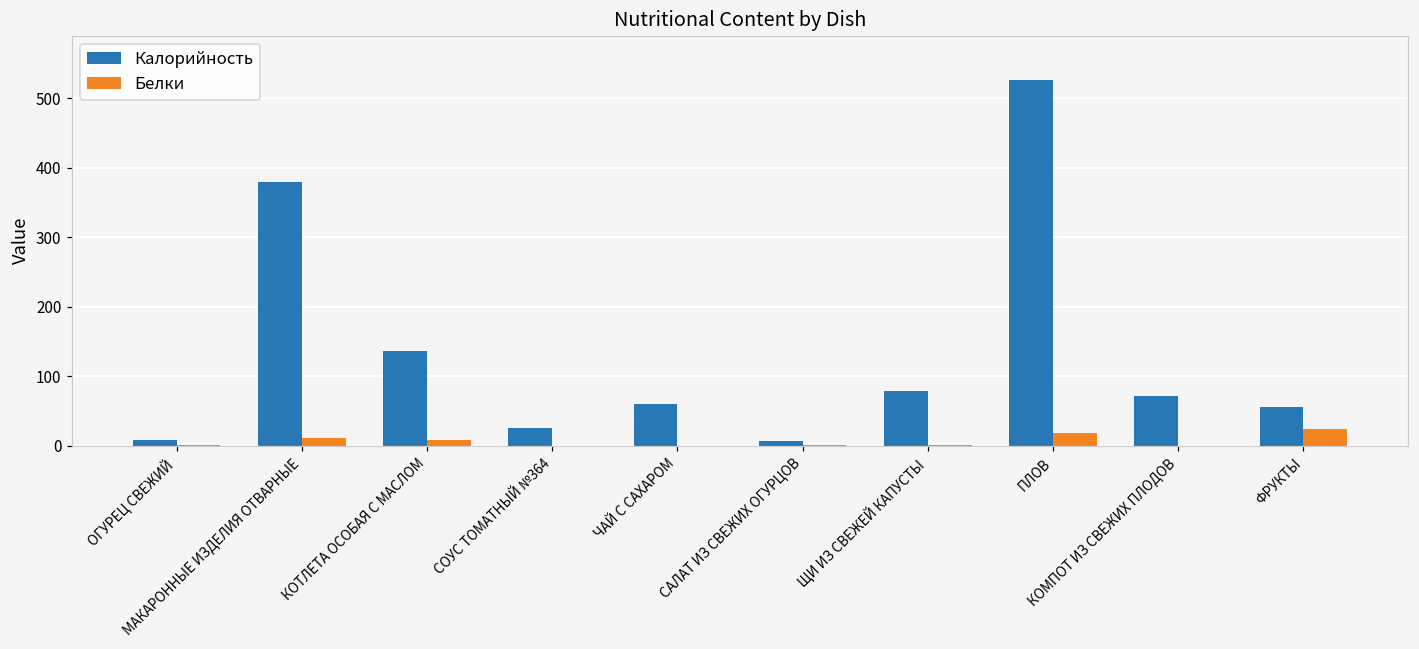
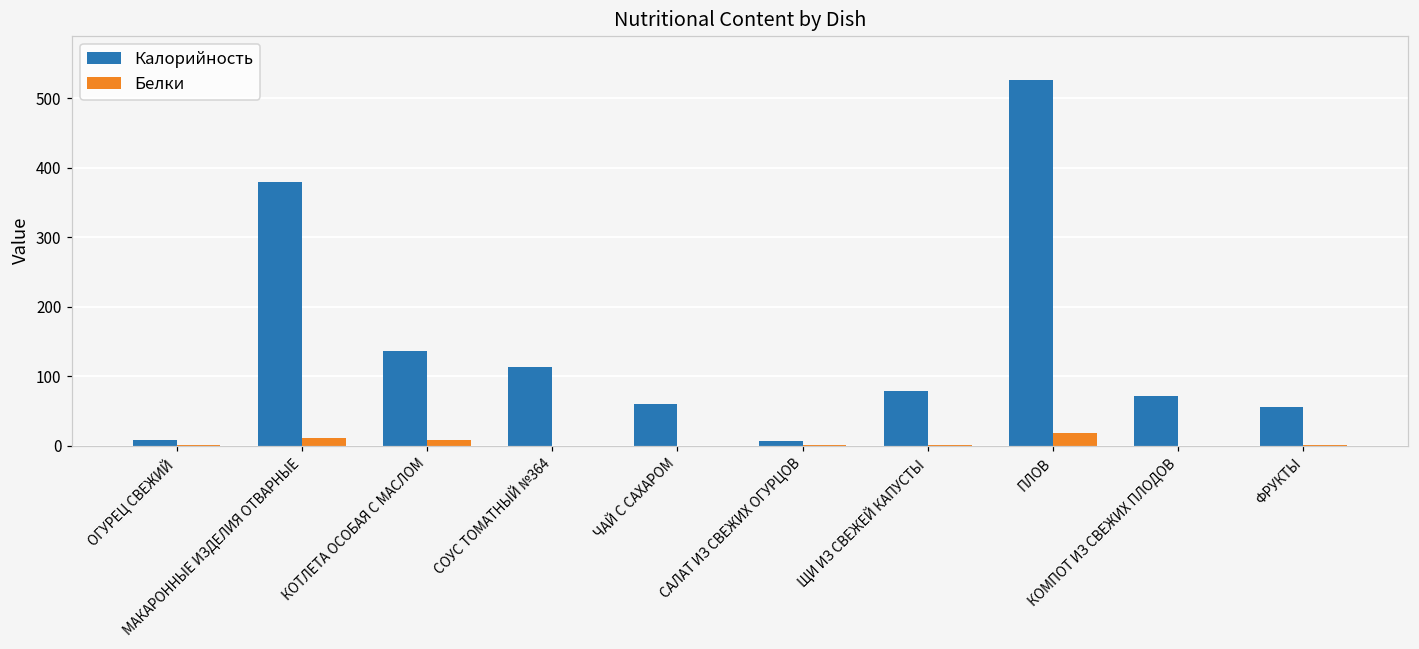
Калорийность, СОУС ТОМАТНЫЙ №364: 30 -> 110
Белки, ФРУКТЫ: 20 -> 0
